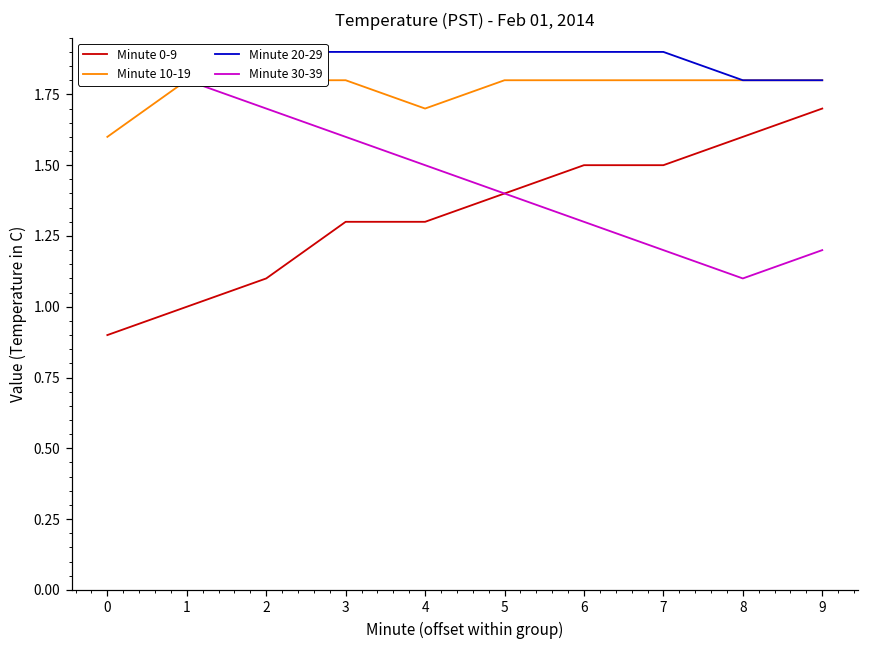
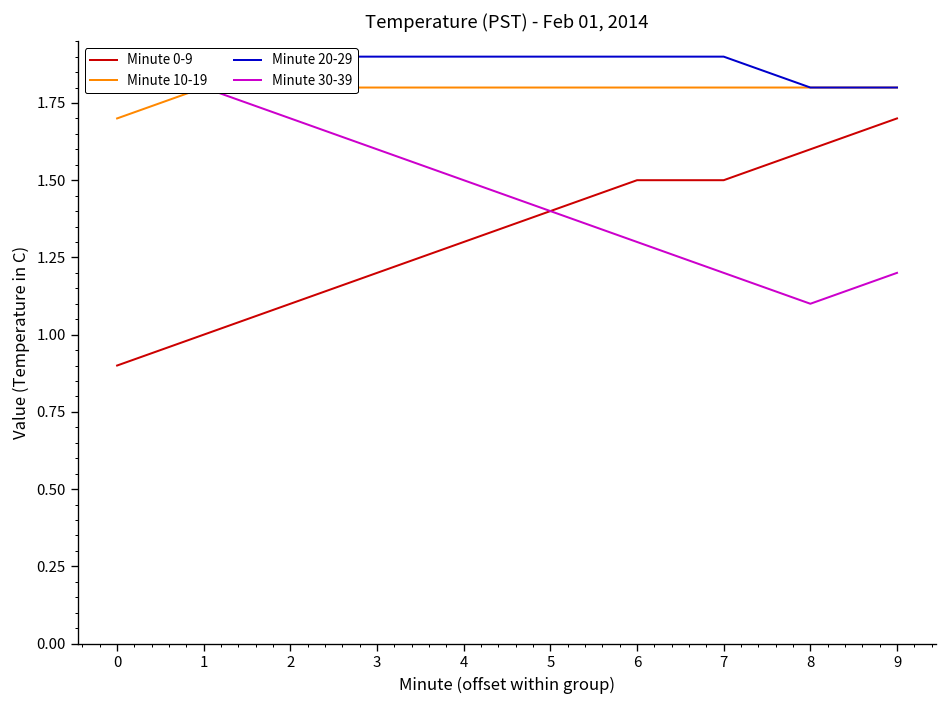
Minute 10-19, 0: 1.6 -> 1.7
Minute 0-9, 3: 1.3 -> 1.2
Minute 10-19, 4: 1.7 -> 1.8
